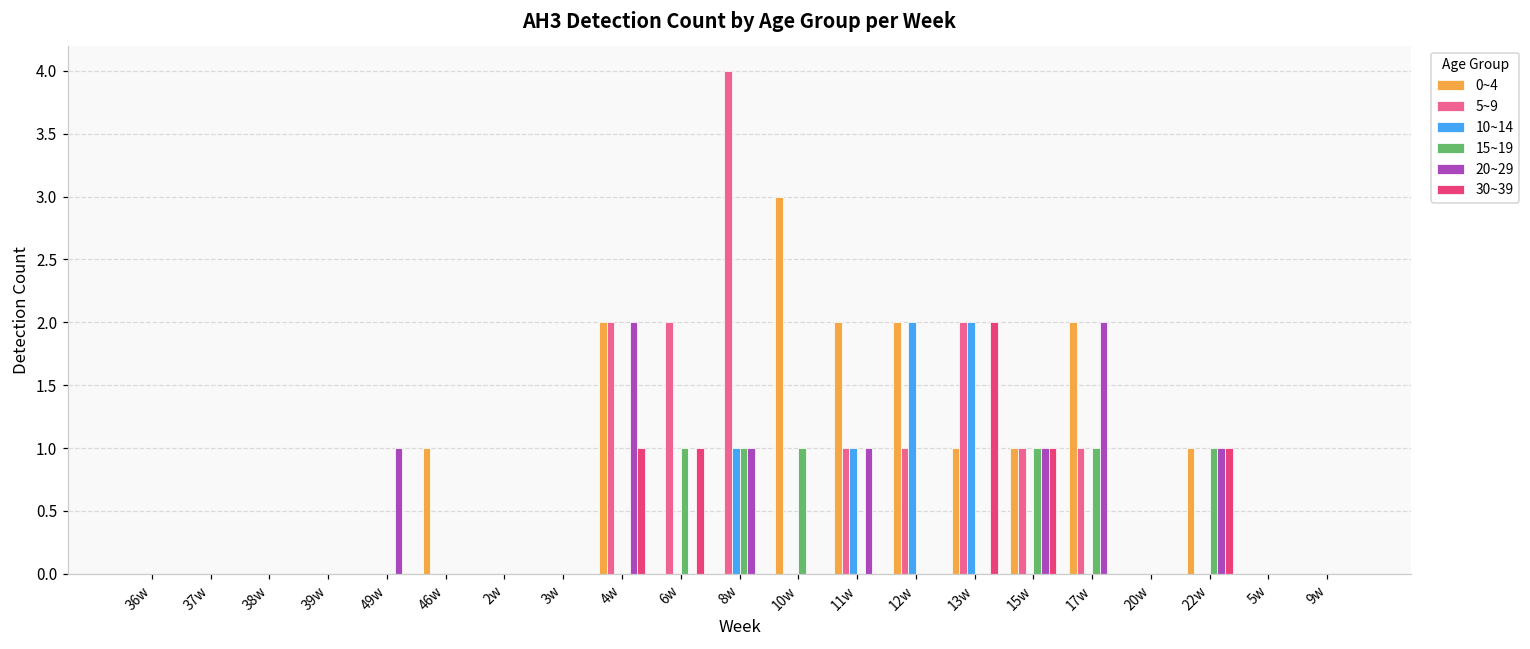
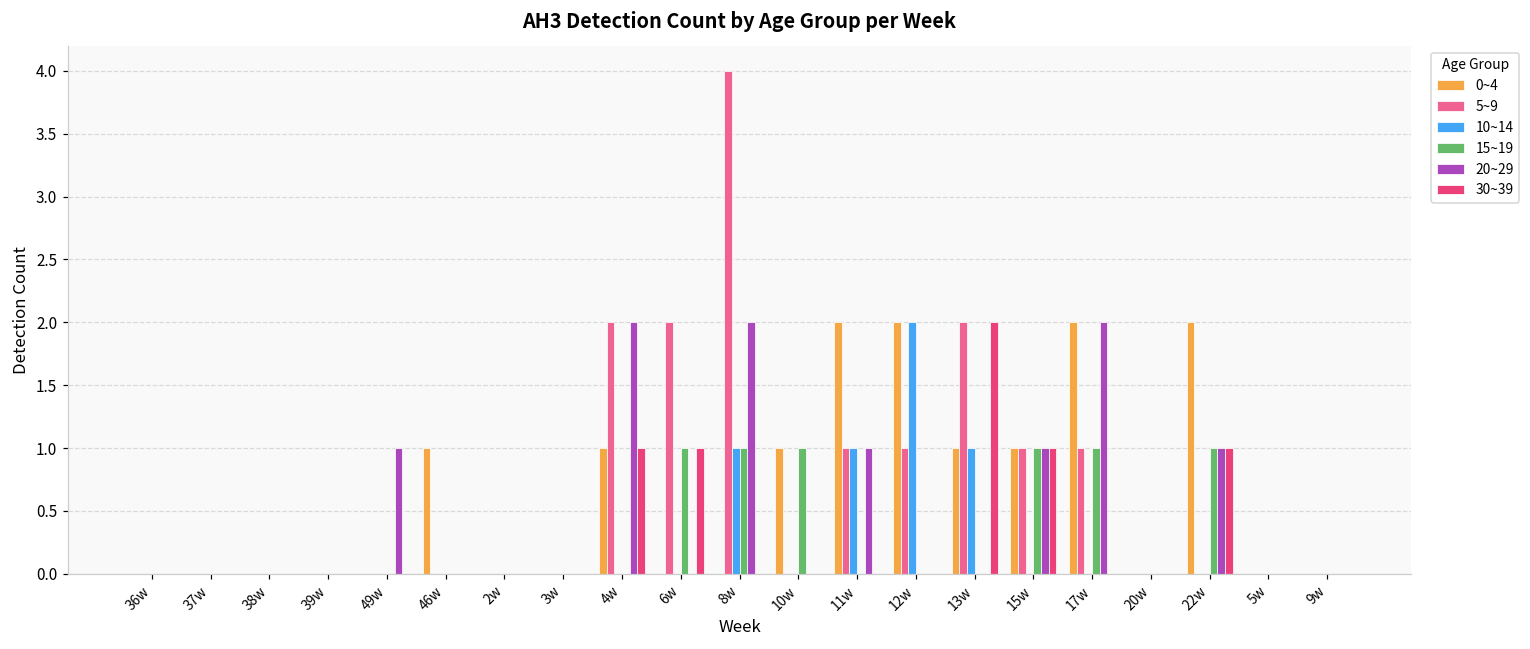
0~4, 4w: 2 -> 1
20~29, 8w: 1 -> 2
0~4, 10w: 3 -> 1
10~14, 13w: 2 -> 1
0~4, 22w: 1 -> 2
